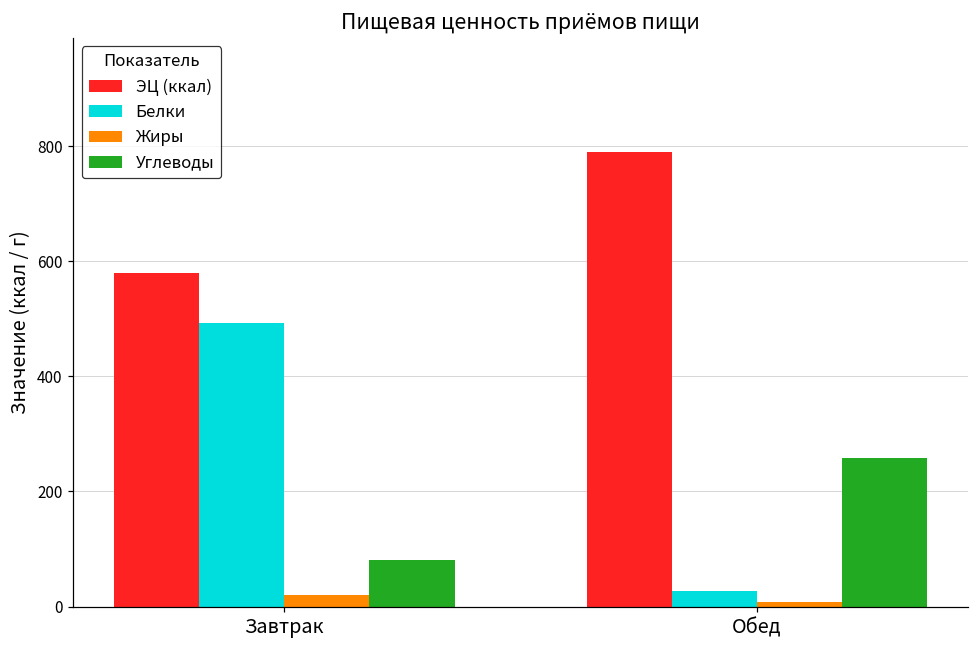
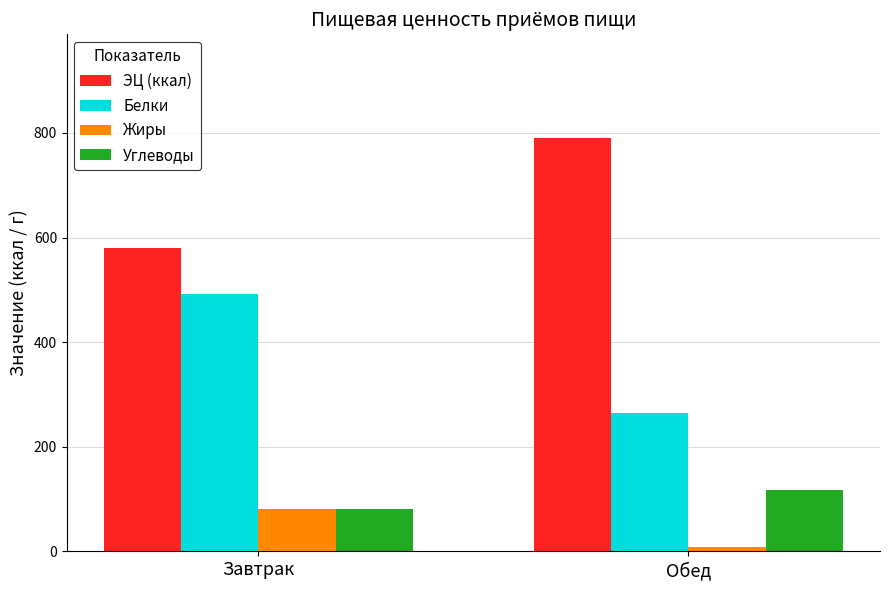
Жиры, Завтрак: 20 -> 80
Белки, Обед: 30 -> 270
Углеводы, Обед: 260 -> 120
